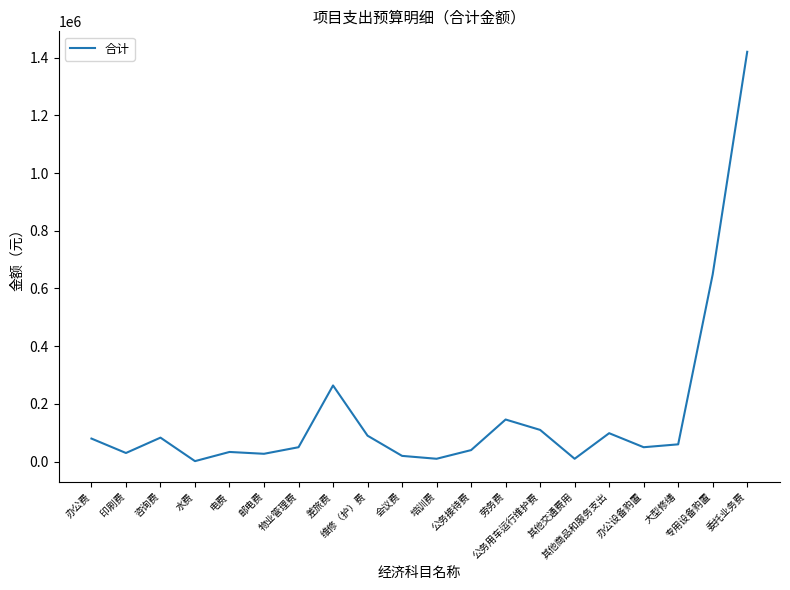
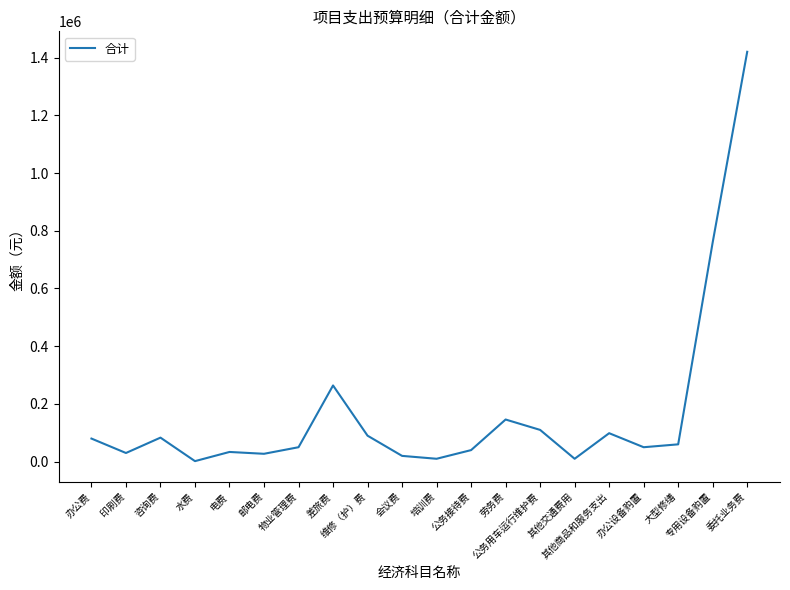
专用设备购置: 650000 -> 760000
